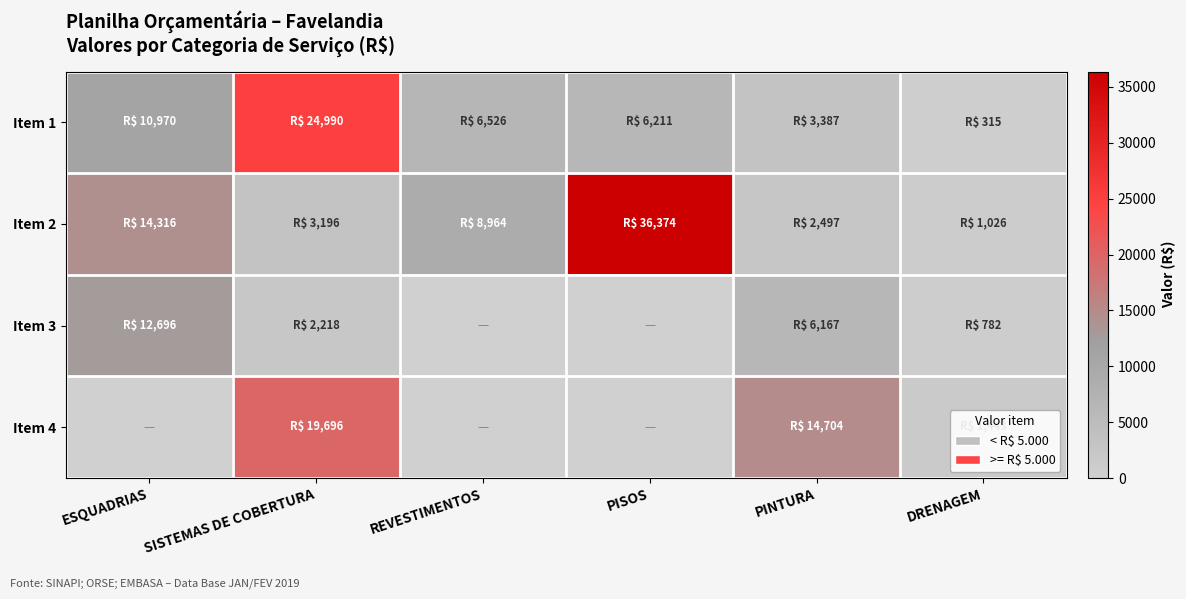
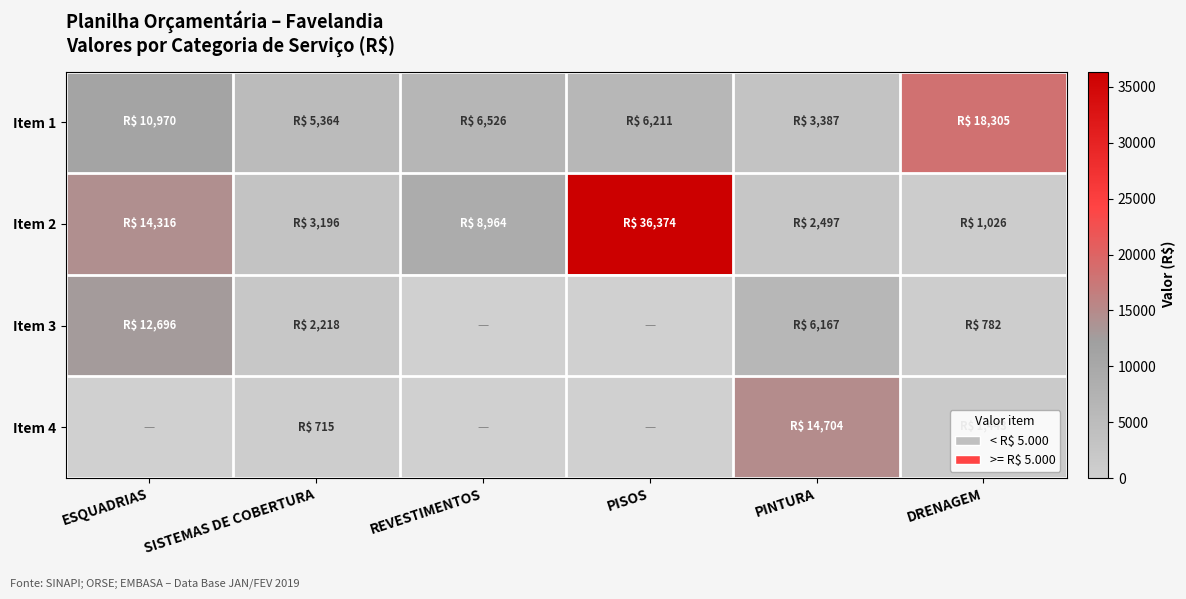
Item 1, SISTEMAS DE COBERTURA: 24,990 -> 5,364
Item 1, DRENAGEM: 315 -> 18,305
Item 4, SISTEMAS DE COBERTURA: 19,696 -> 715
